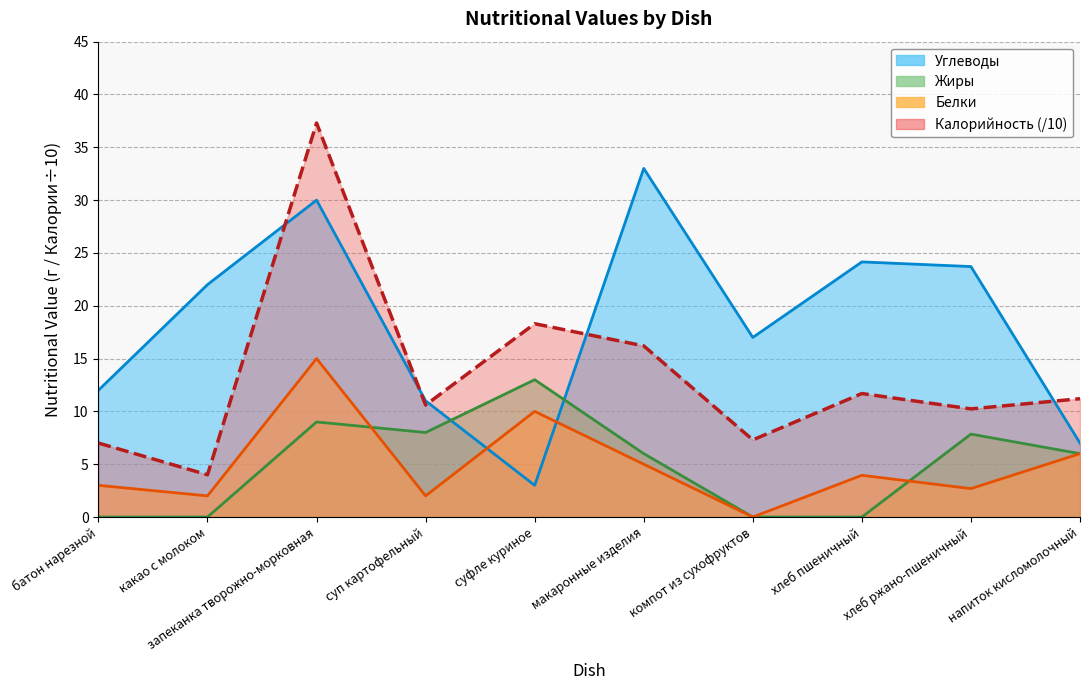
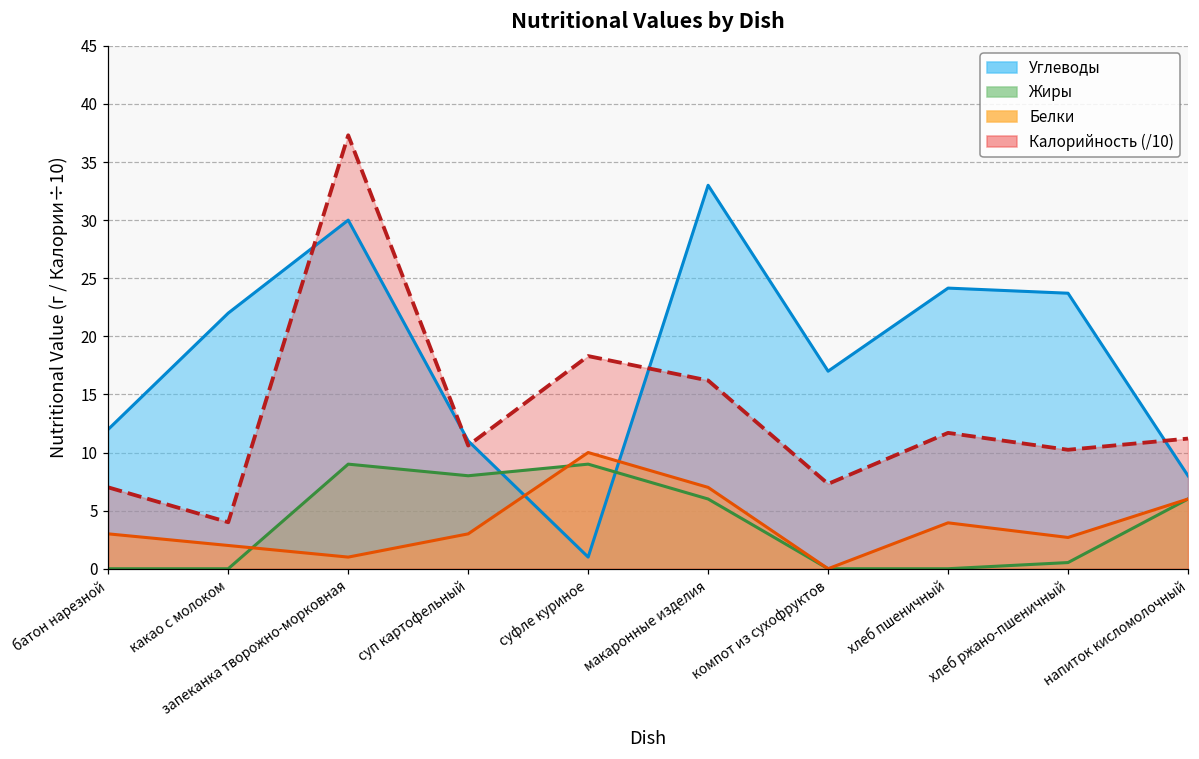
Белки, запеканка творожно-морковная: 15 -> 1
Белки, суп картофельный: 2 -> 3
Углеводы, суфле куриное: 3 -> 1
Жиры, суфле куриное: 13 -> 9
Белки, макаронные изделия: 5 -> 7
Жиры, хлеб ржано-пшеничный: 7.9 -> 0.5
Углеводы, напиток кисломолочный: 7 -> 8
